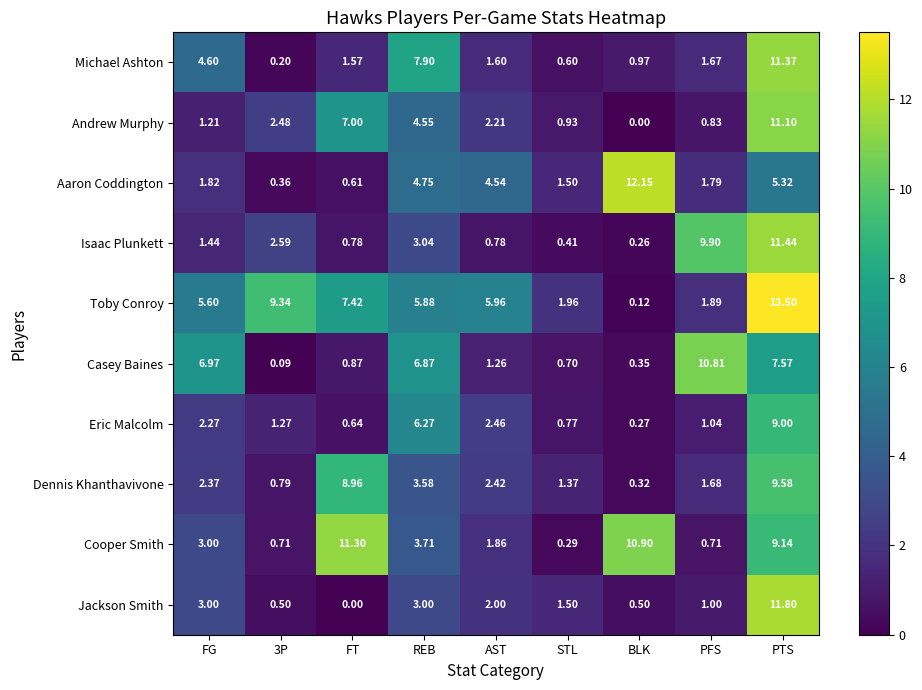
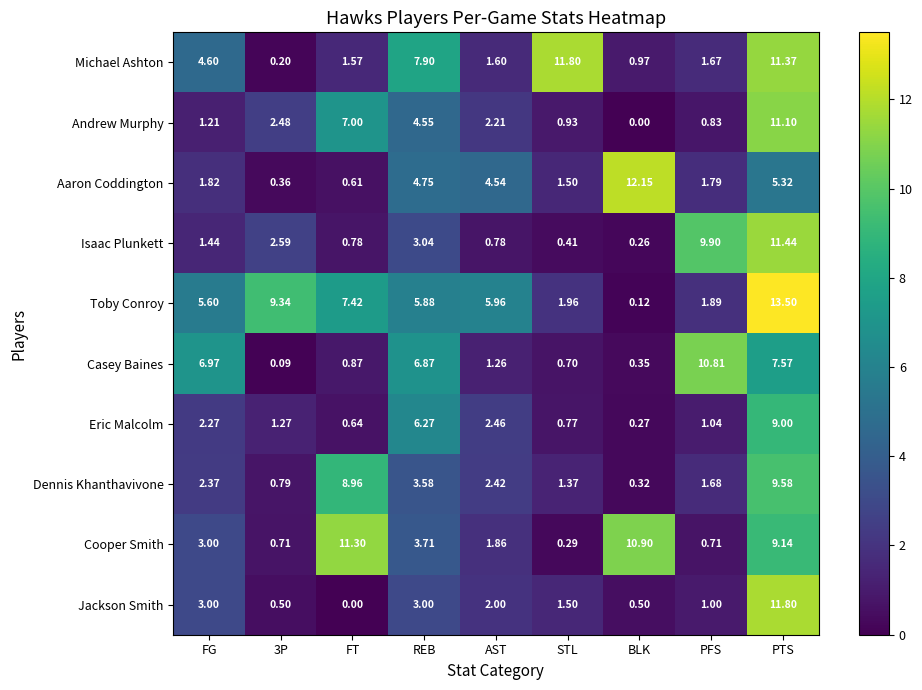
Michael Ashton, STL: 0.60 -> 11.80
